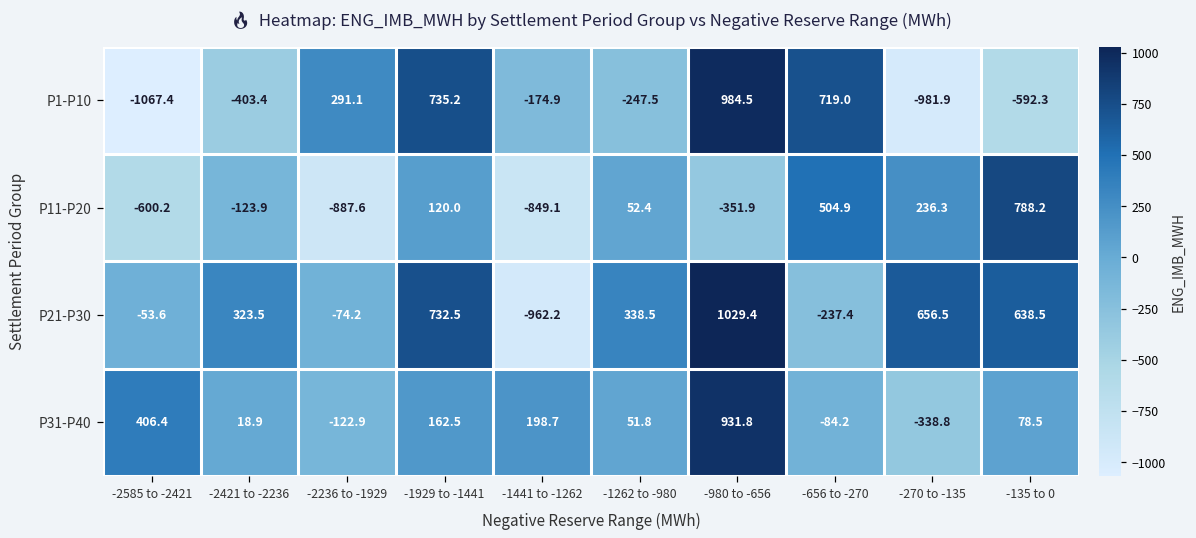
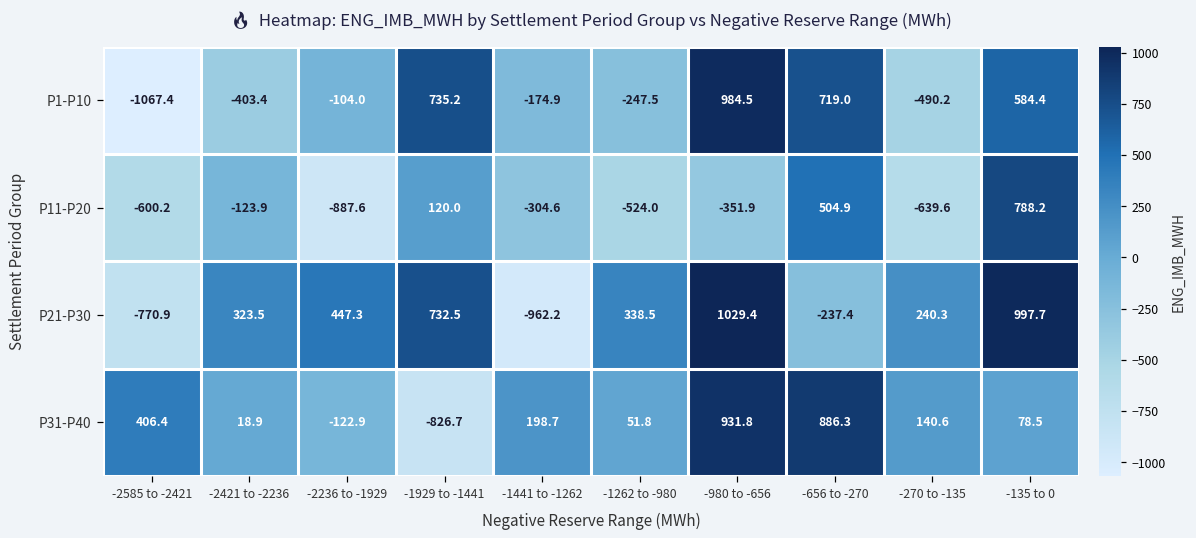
P1-P10, -2236 to -1929: 291.1 -> -104.0
P1-P10, -270 to -135: -981.9 -> -490.2
P1-P10, -135 to 0: -592.3 -> 584.4
P11-P20, -1441 to -1262: -849.1 -> -304.6
P11-P20, -1262 to -980: 52.4 -> -524.0
P11-P20, -270 to -135: 236.3 -> -639.6
P21-P30, -2585 to -2421: -53.6 -> -770.9
P21-P30, -2236 to -1929: -74.2 -> 447.3
P21-P30, -270 to -135: 656.5 -> 240.3
P21-P30, -135 to 0: 638.5 -> 997.7
P31-P40, -1929 to -1441: 162.5 -> -826.7
P31-P40, -656 to -270: -84.2 -> 886.3
P31-P40, -270 to -135: -338.8 -> 140.6
